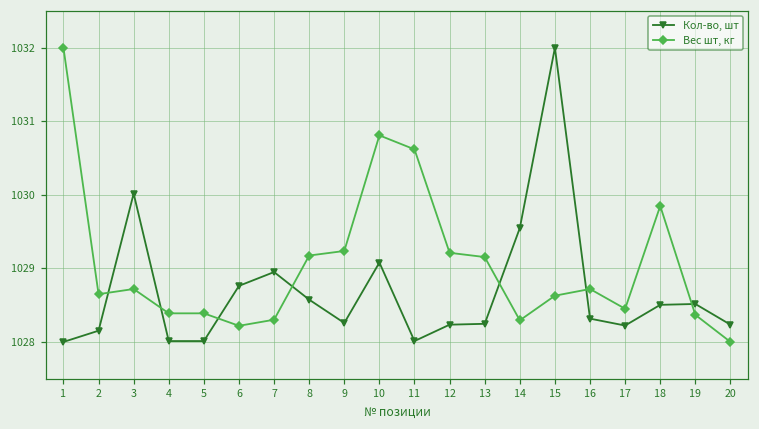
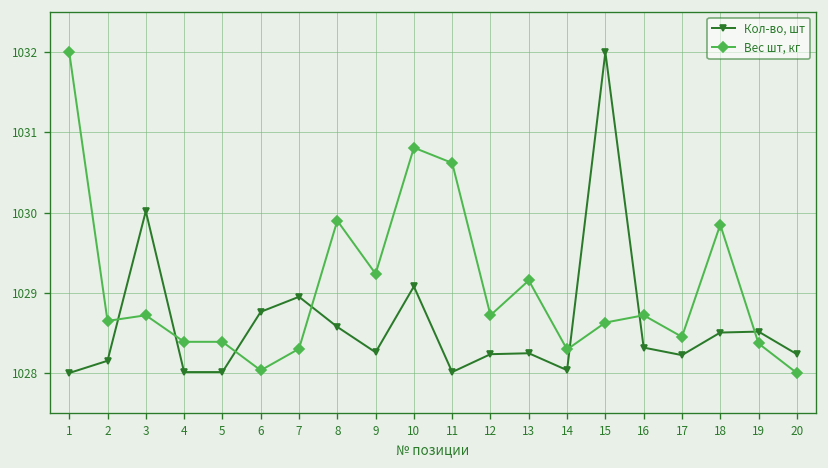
Вес шт, кг, 6: 1028.2 -> 1028.0
Вес шт, кг, 8: 1029.2 -> 1029.9
Вес шт, кг, 12: 1029.2 -> 1028.7
Кол-во, шт, 14: 1029.5 -> 1028.0
